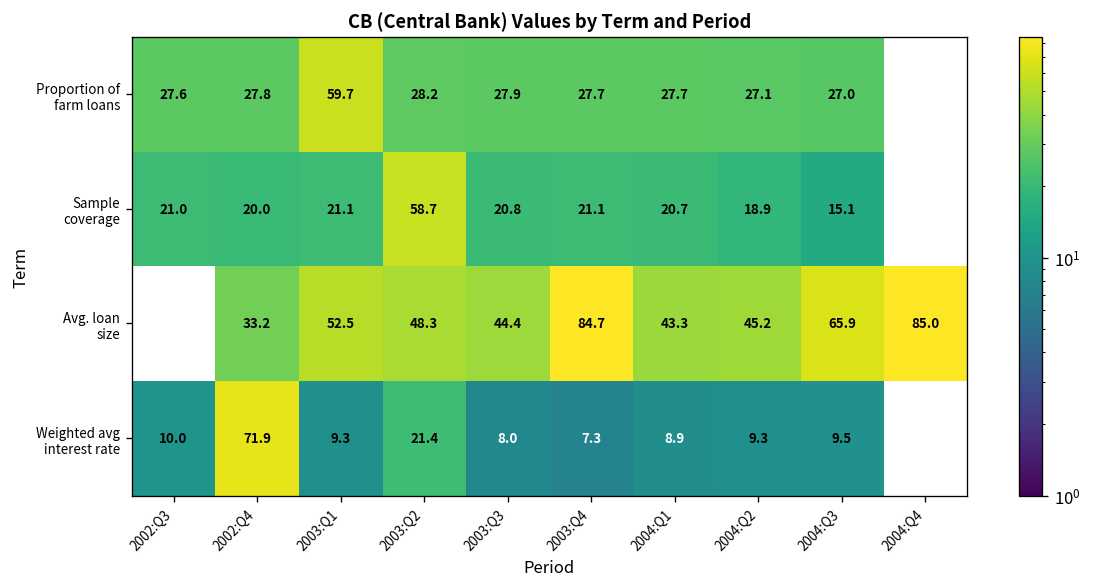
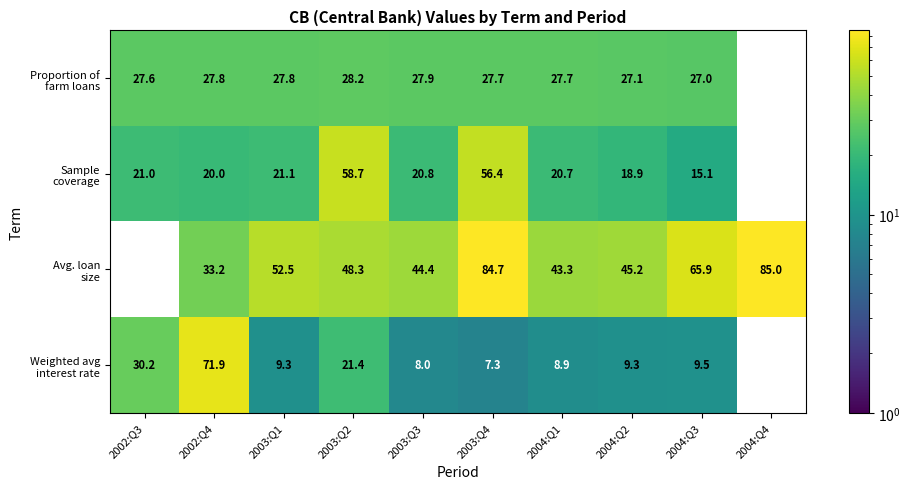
Proportion of farm loans, 2003:Q1: 59.7 -> 27.8
Sample coverage, 2003:Q4: 21.1 -> 56.4
Weighted avg interest rate, 2002:Q3: 10.0 -> 30.2
